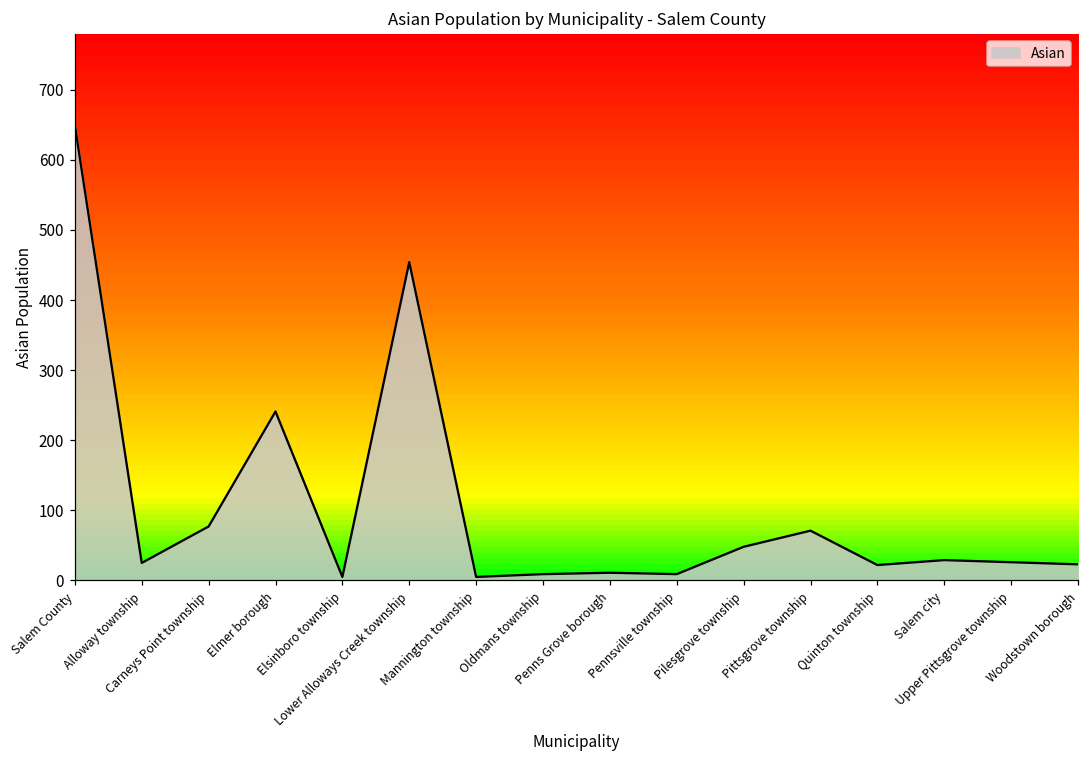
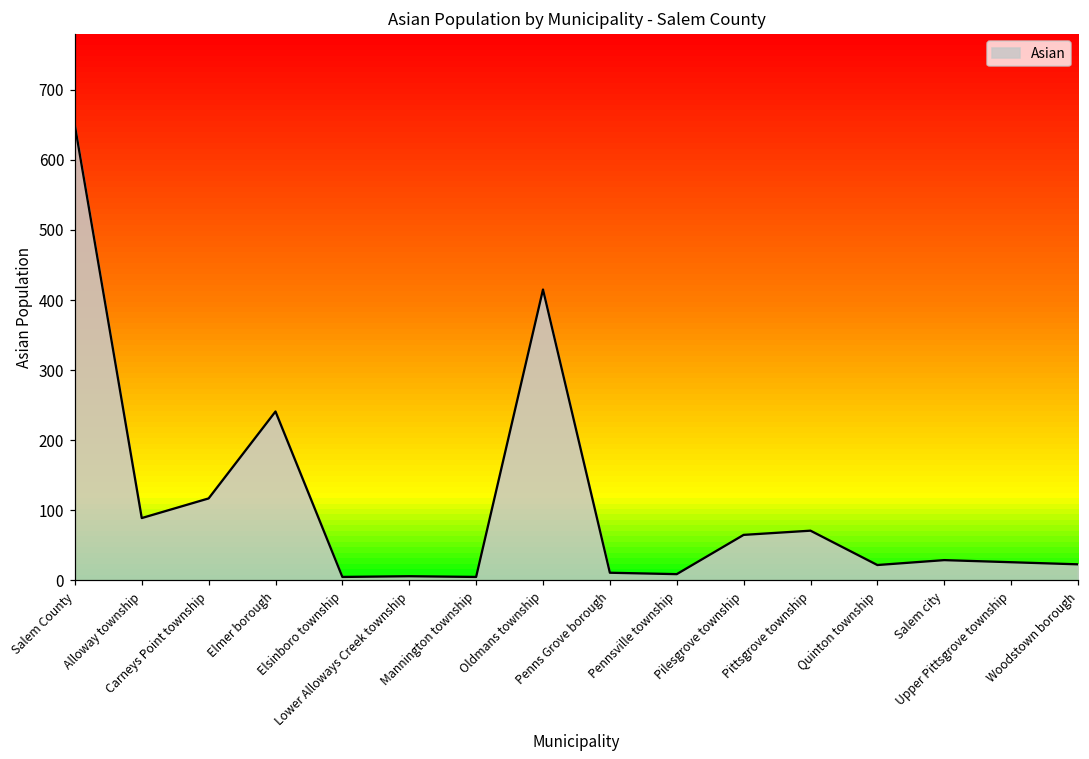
Alloway township: 30 -> 90
Carneys Point township: 80 -> 120
Lower Alloways Creek township: 450 -> 10
Oldmans township: 10 -> 420
Pilesgrove township: 50 -> 70
